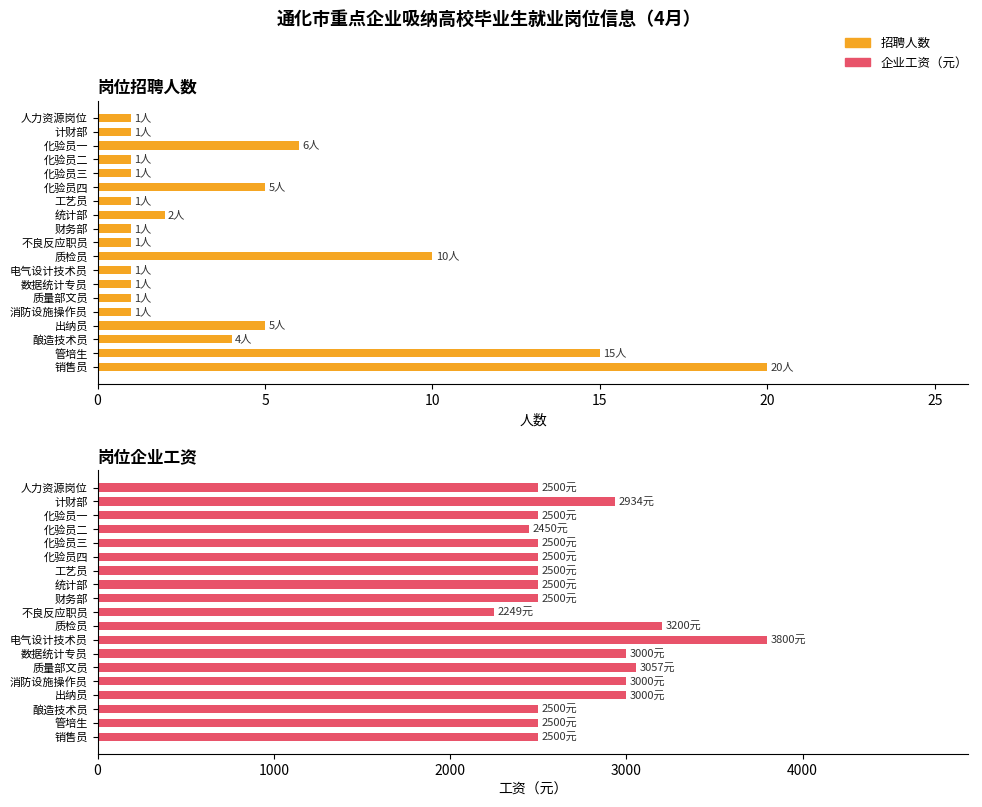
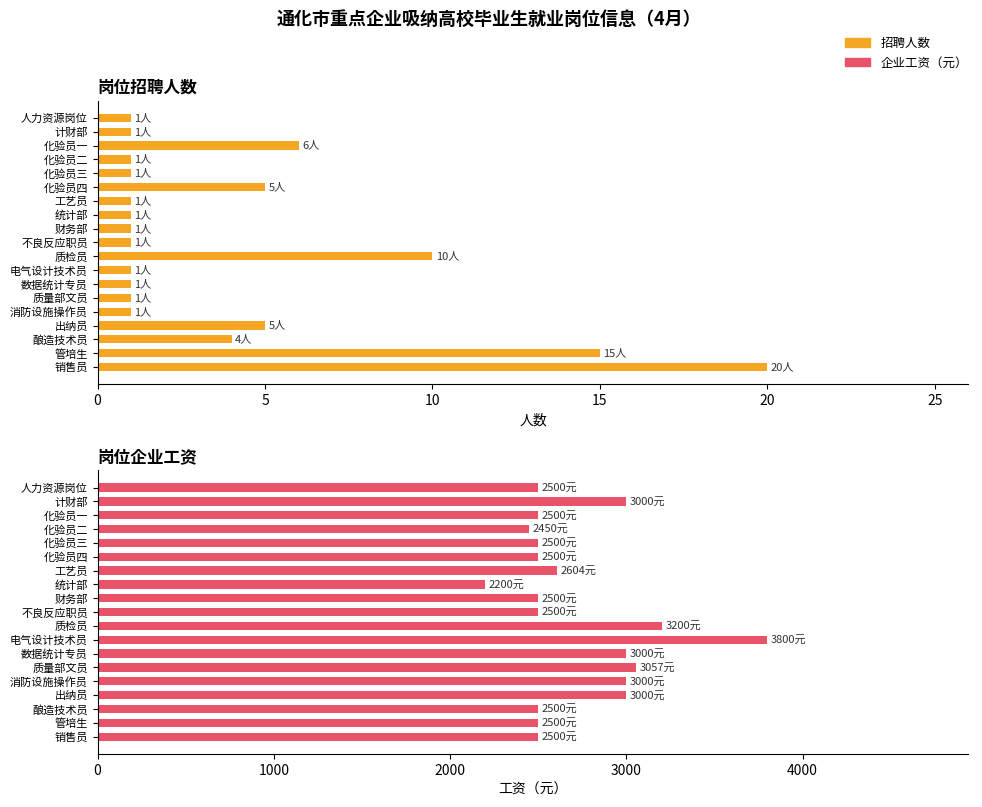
岗位招聘人数, 统计部: 2人 -> 1人
岗位企业工资, 计财部: 2934元 -> 3000元
岗位企业工资, 工艺员: 2500元 -> 2604元
岗位企业工资, 统计部: 2500元 -> 2200元
岗位企业工资, 不良反应职员: 2249元 -> 2500元
